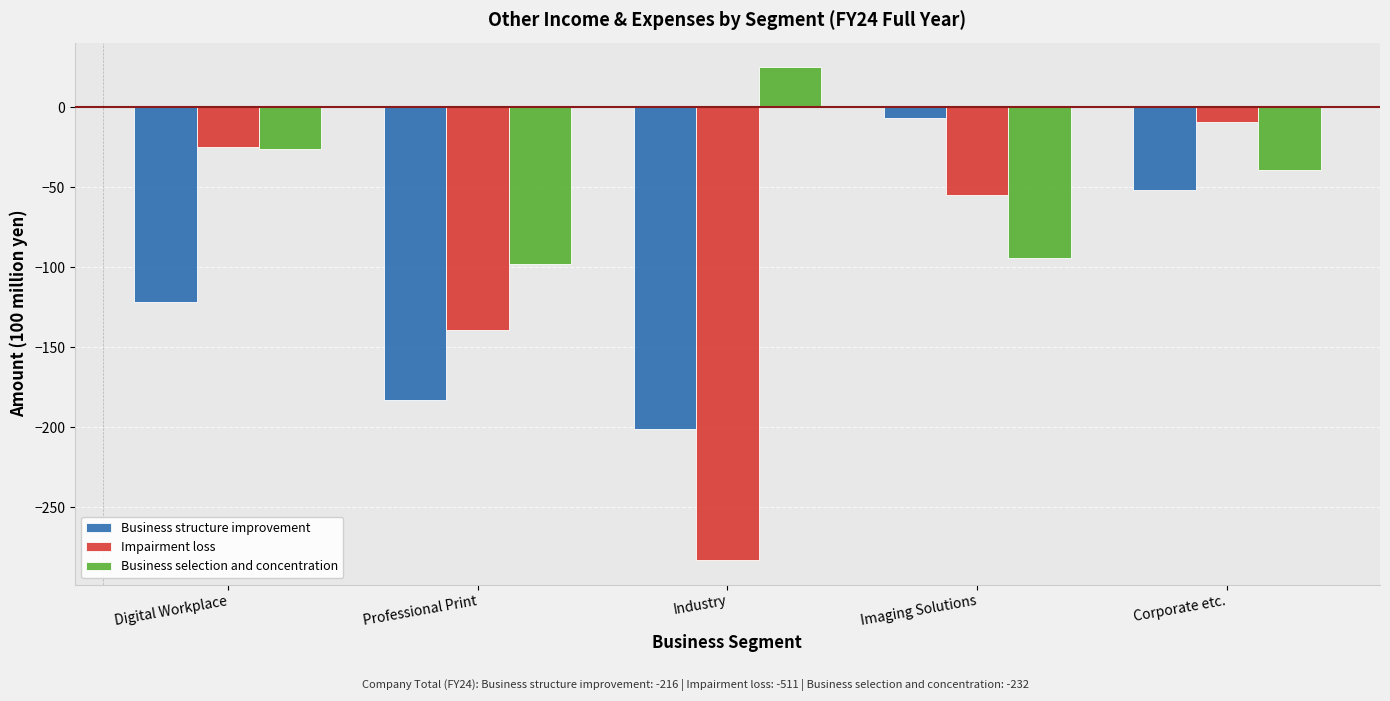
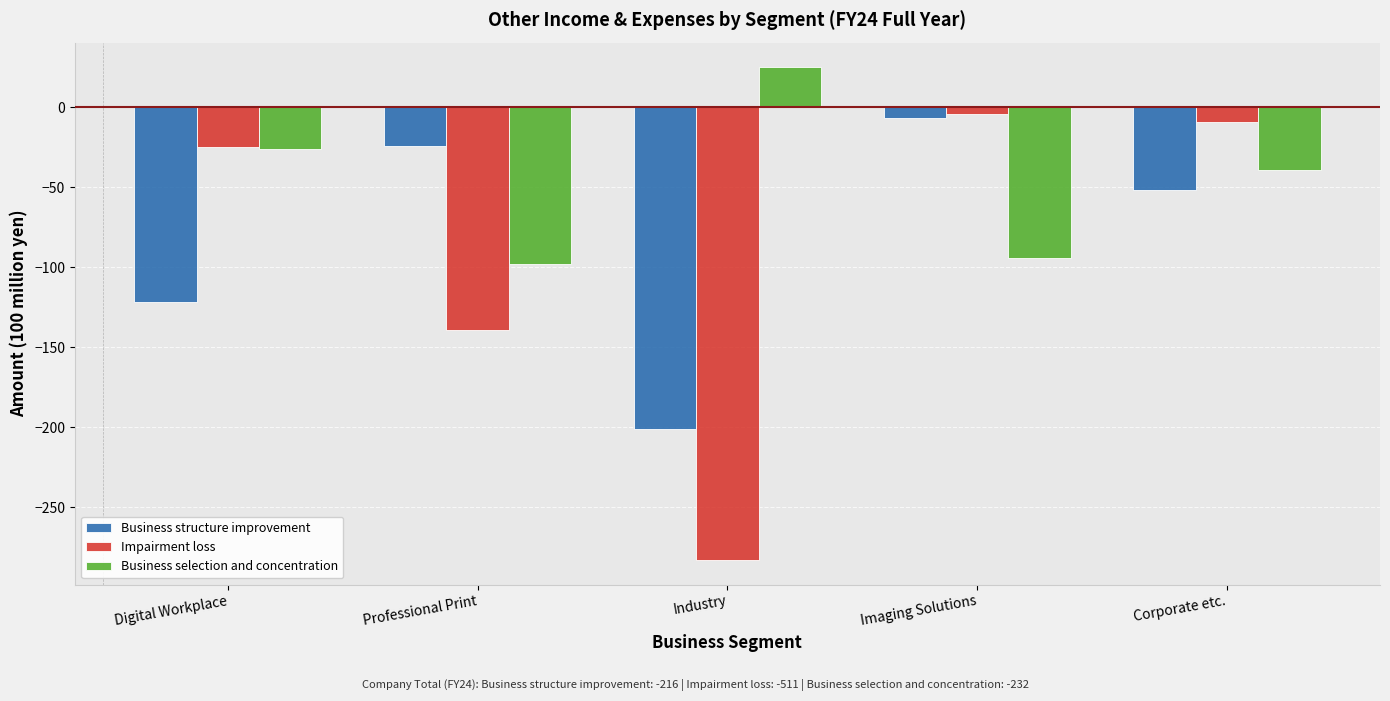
Business structure improvement, Professional Print: -183 -> -24
Impairment loss, Imaging Solutions: -55 -> -4
